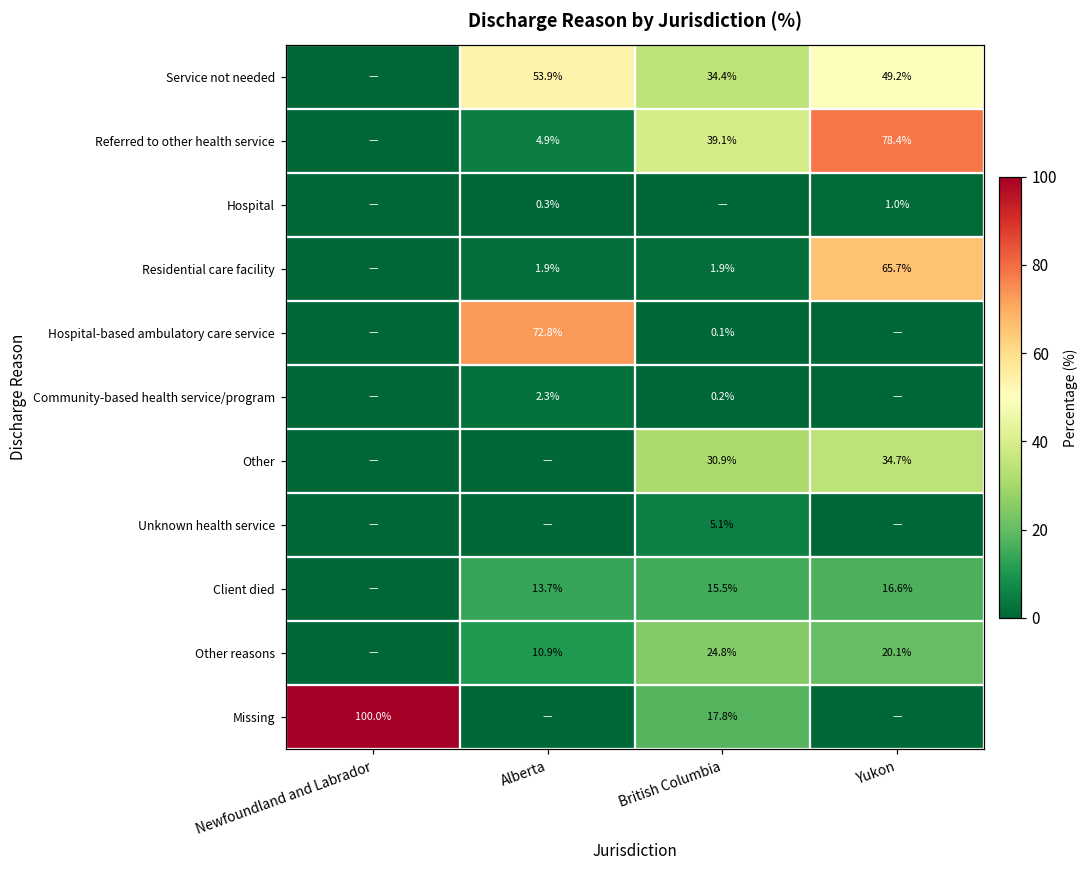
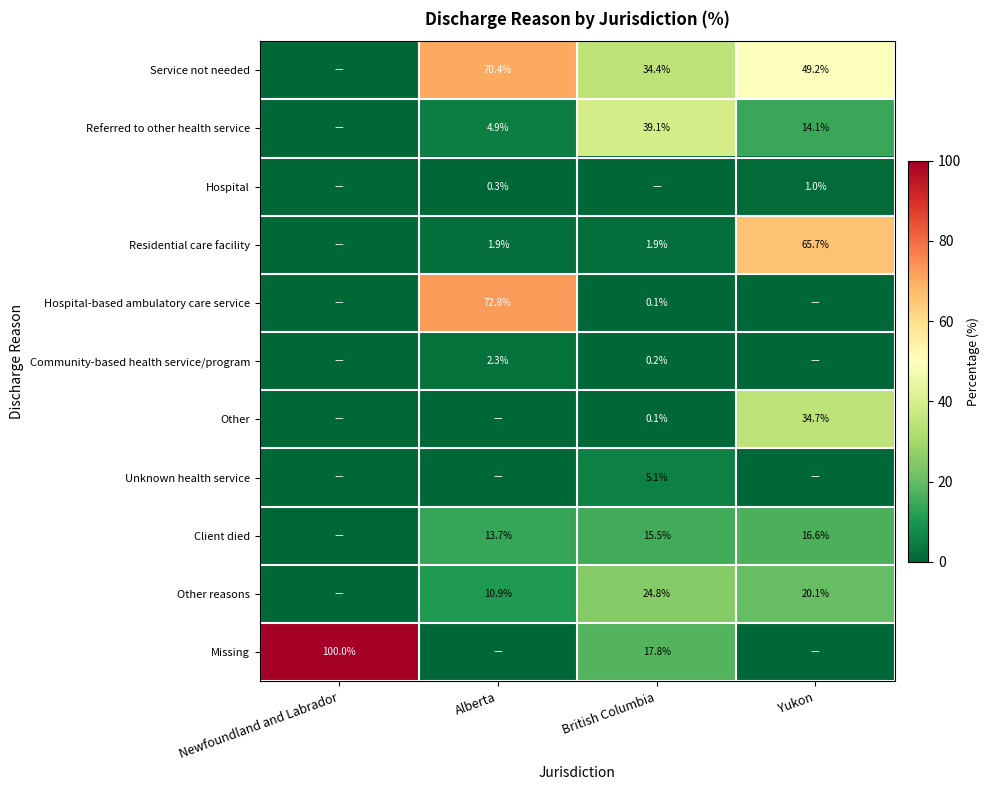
Service not needed, Alberta: 53.9% -> 70.4%
Referred to other health service, Yukon: 78.4% -> 14.1%
Other, British Columbia: 30.9% -> 0.1%
